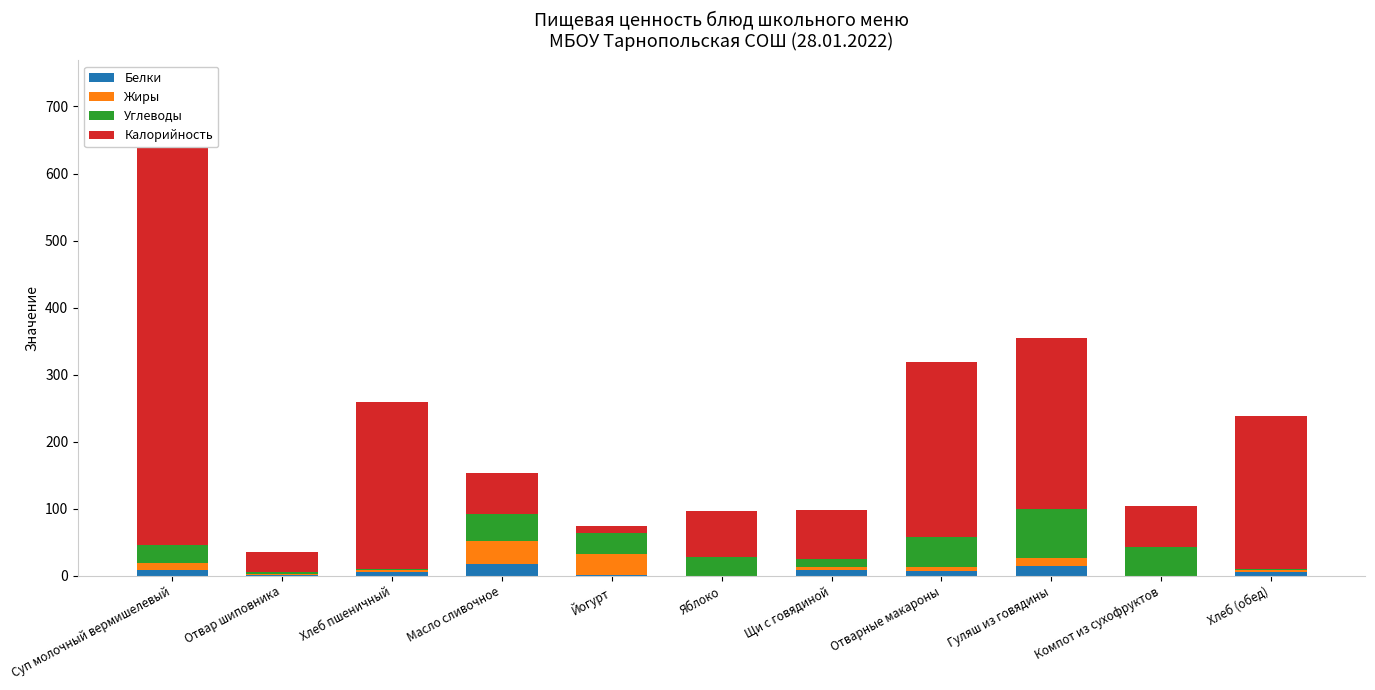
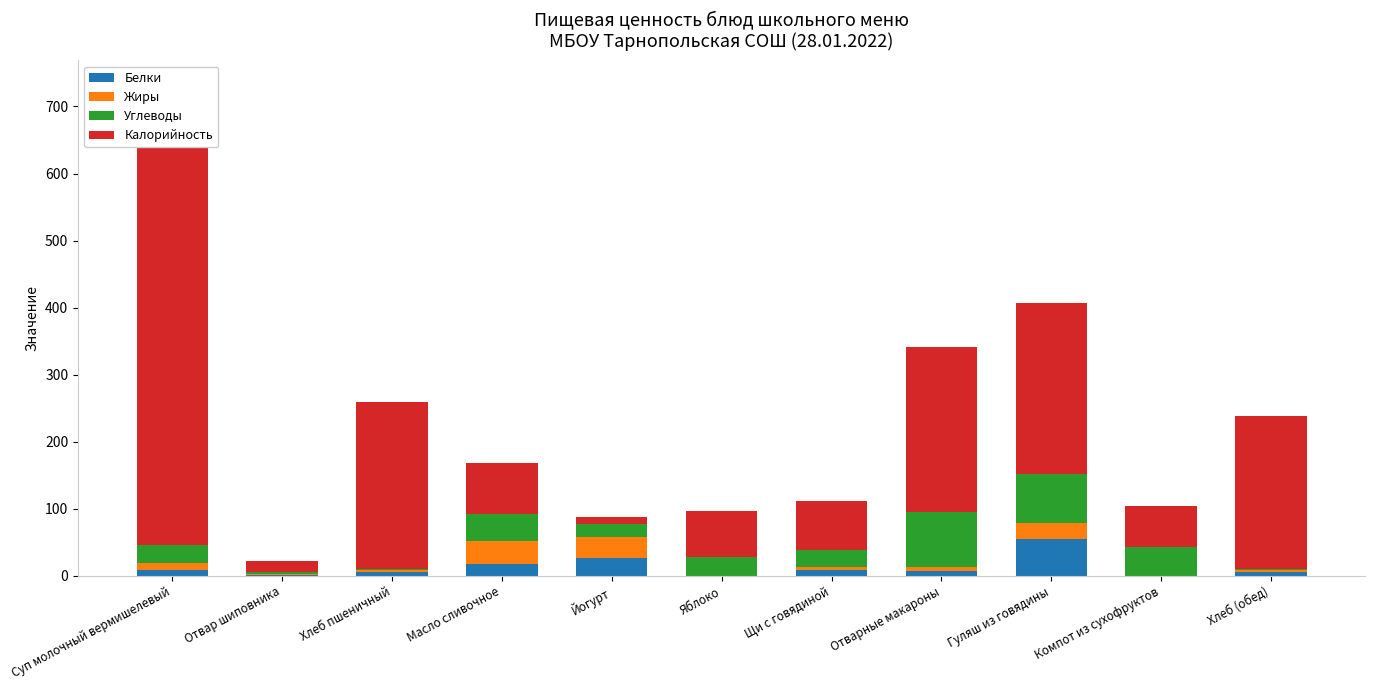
Калорийность, Отвар шиповника: 30 -> 20
Калорийность, Масло сливочное: 60 -> 70
Белки, Йогурт: 0 -> 30
Углеводы, Йогурт: 30 -> 20
Углеводы, Щи с говядиной: 10 -> 30
Углеводы, Отварные макароны: 40 -> 80
Калорийность, Отварные макароны: 260 -> 250
Белки, Гуляш из говядины: 20 -> 60
Жиры, Гуляш из говядины: 10 -> 20
